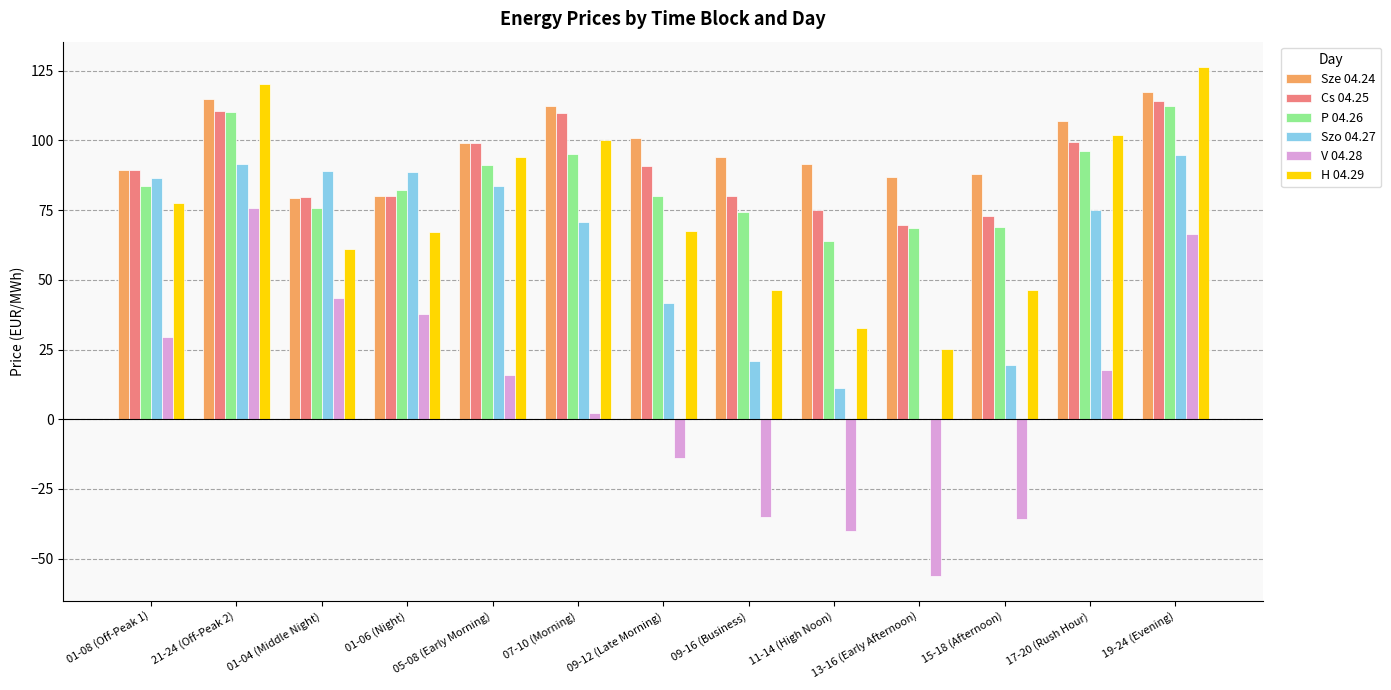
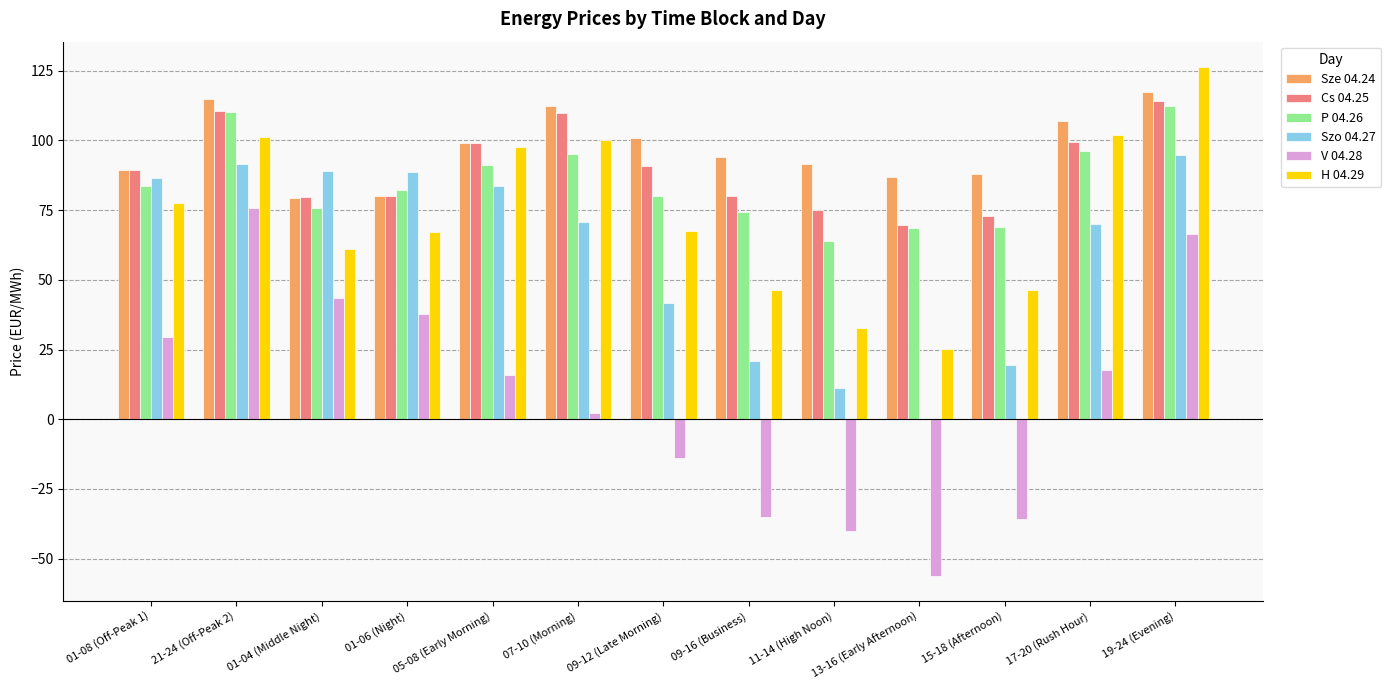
H 04.29, 21-24 (Off-Peak 2): 120 -> 101
H 04.29, 05-08 (Early Morning): 94 -> 98
Szo 04.27, 17-20 (Rush Hour): 75 -> 70
